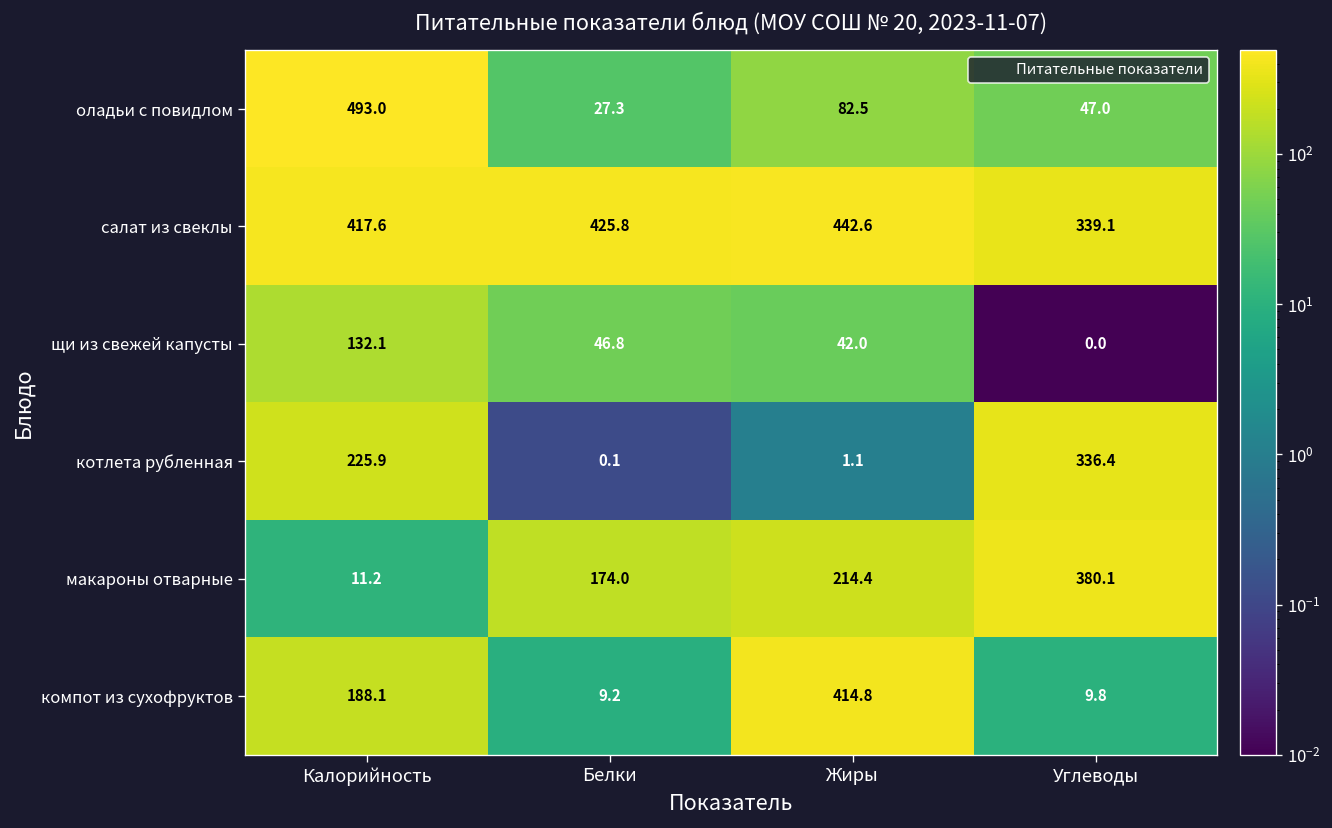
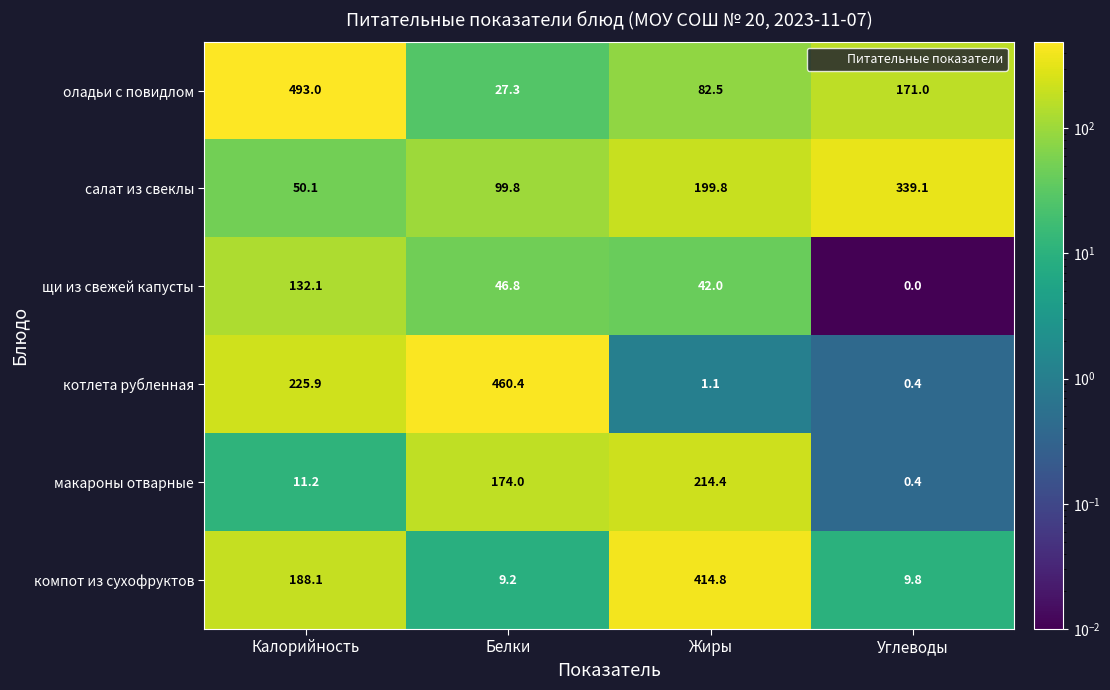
оладьи с повидлом, Углеводы: 47.0 -> 171.0
салат из свеклы, Калорийность: 417.6 -> 50.1
салат из свеклы, Белки: 425.8 -> 99.8
салат из свеклы, Жиры: 442.6 -> 199.8
котлета рубленная, Белки: 0.1 -> 460.4
котлета рубленная, Углеводы: 336.4 -> 0.4
макароны отварные, Углеводы: 380.1 -> 0.4
